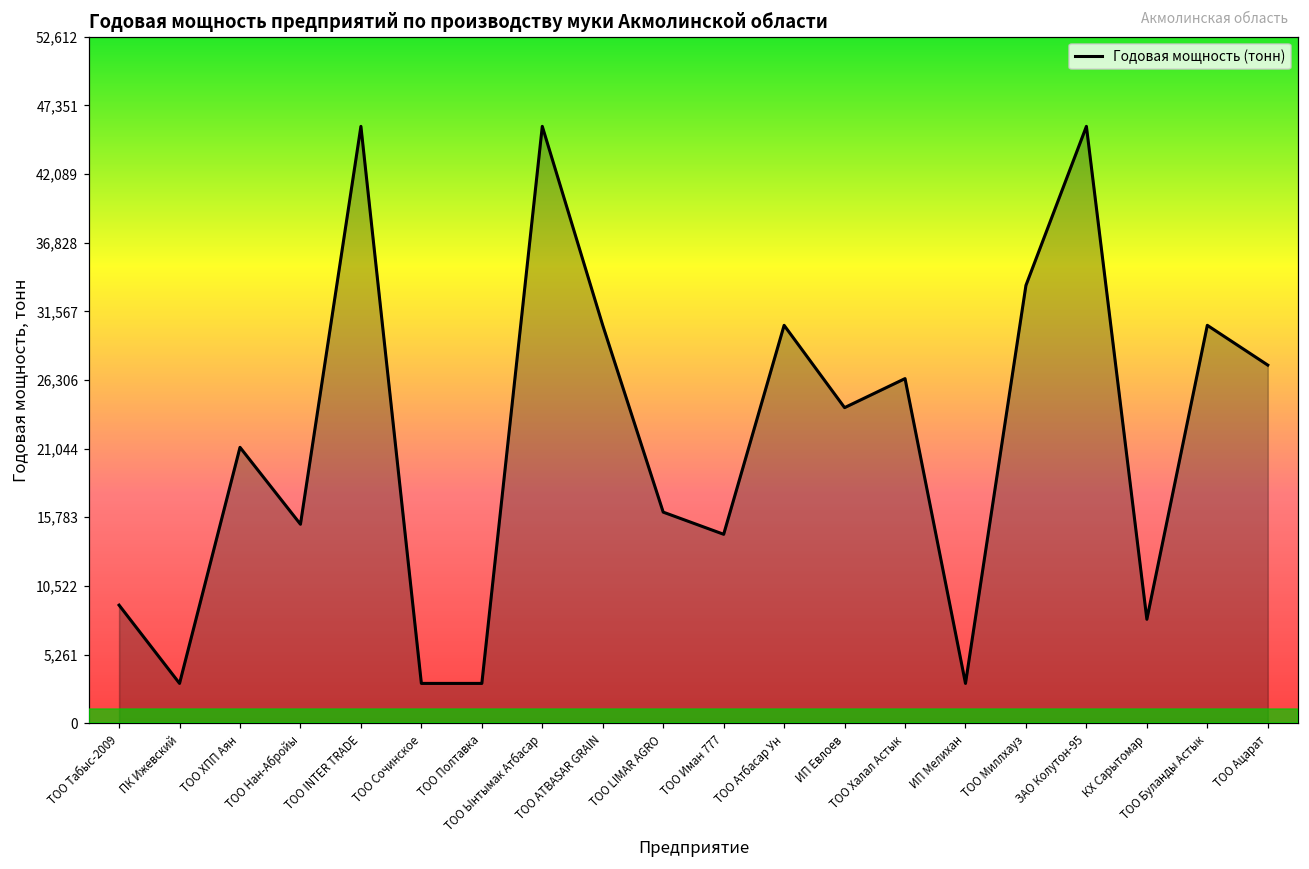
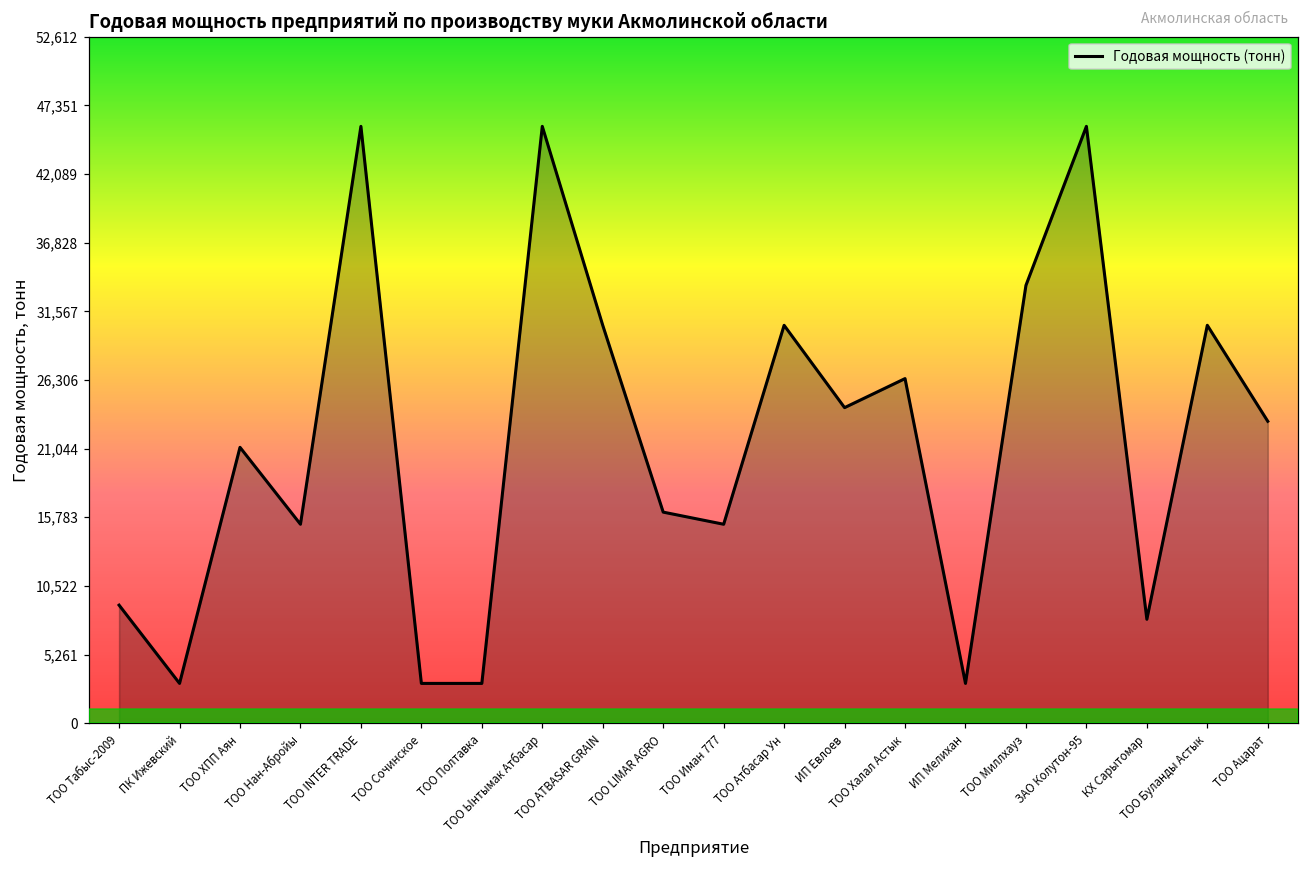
ТОО Иман 777: 14,500 -> 15,200
ТОО Ацарат: 27,400 -> 23,100
